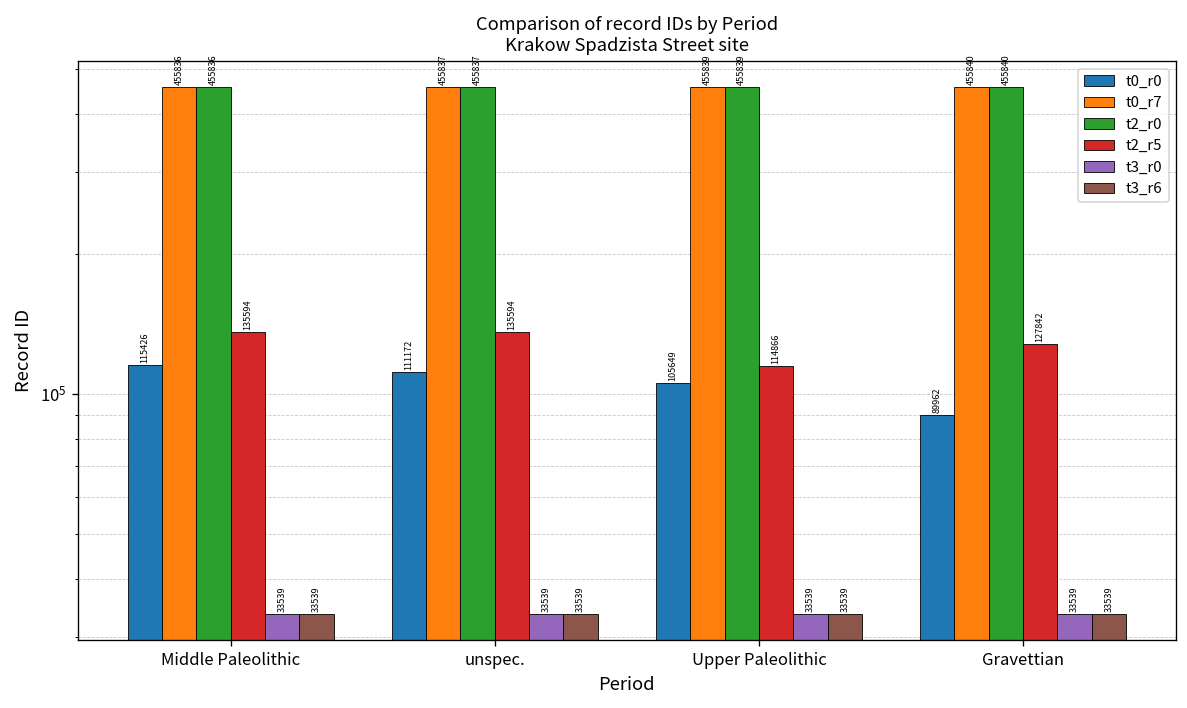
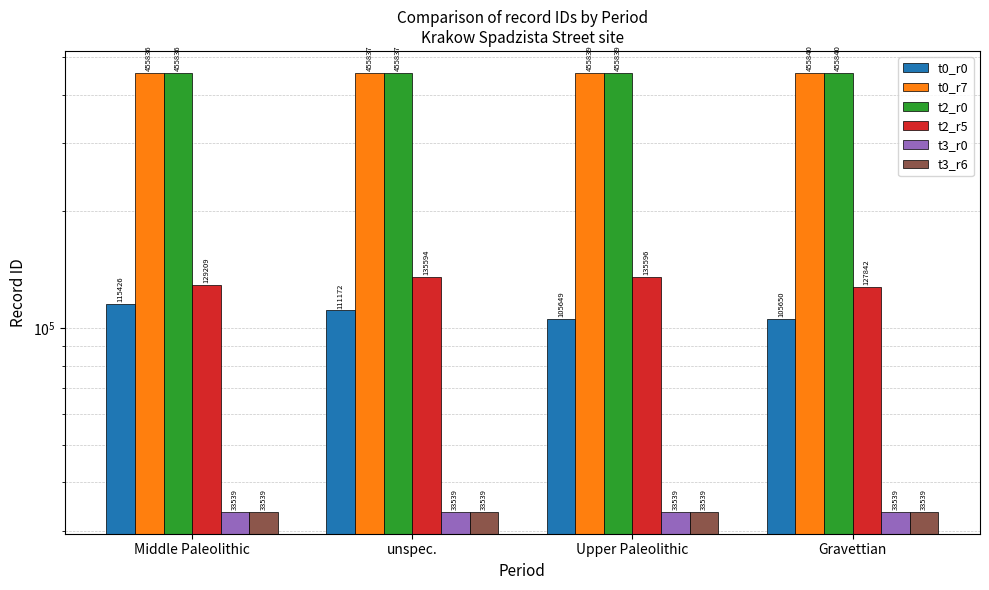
t2_r5, Middle Paleolithic: 135594 -> 129209
t2_r5, Upper Paleolithic: 114866 -> 135596
t0_r0, Gravettian: 89962 -> 105650
